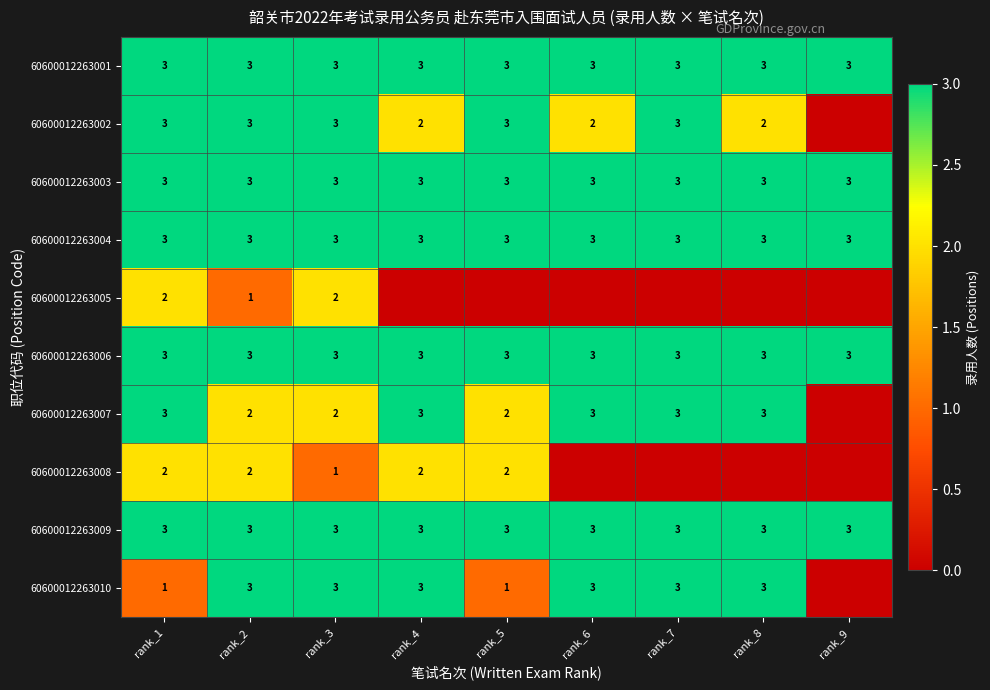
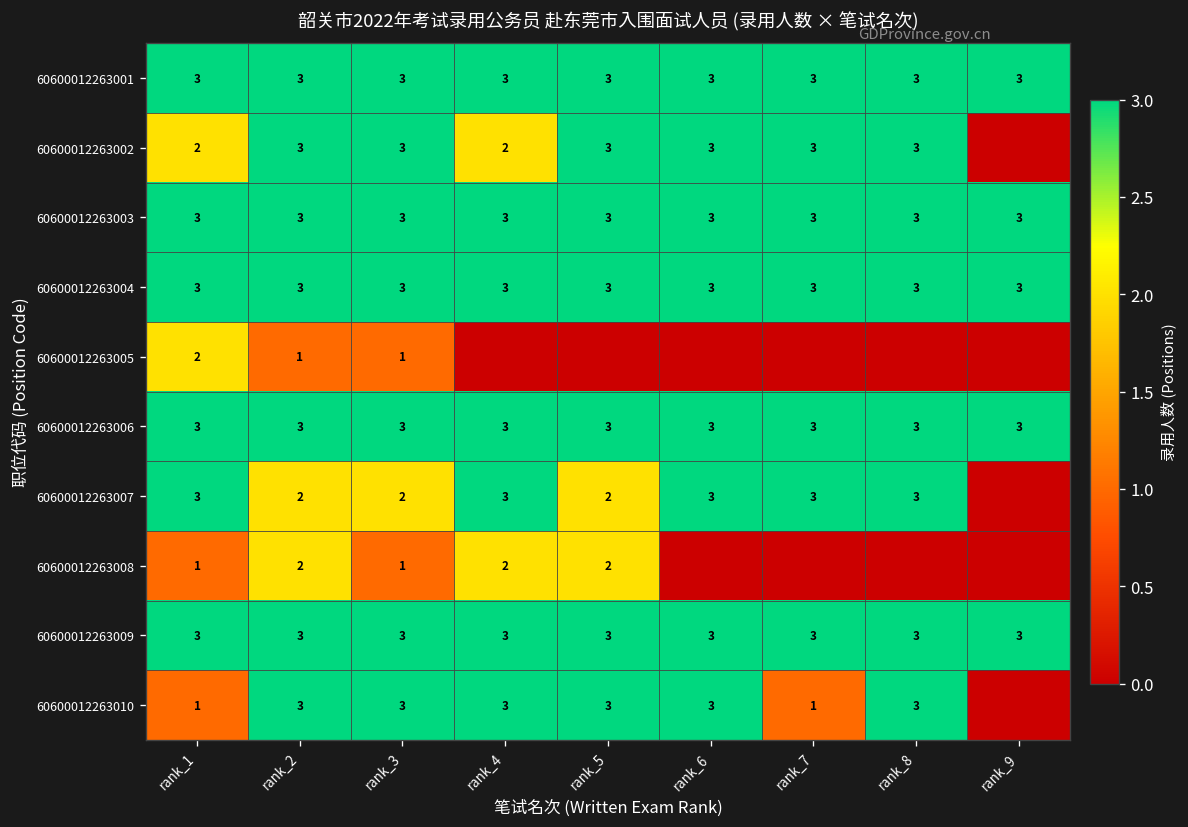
60600012263002, rank_1: 3 -> 2
60600012263002, rank_6: 2 -> 3
60600012263002, rank_8: 2 -> 3
60600012263005, rank_3: 2 -> 1
60600012263008, rank_1: 2 -> 1
60600012263010, rank_5: 1 -> 3
60600012263010, rank_7: 3 -> 1
